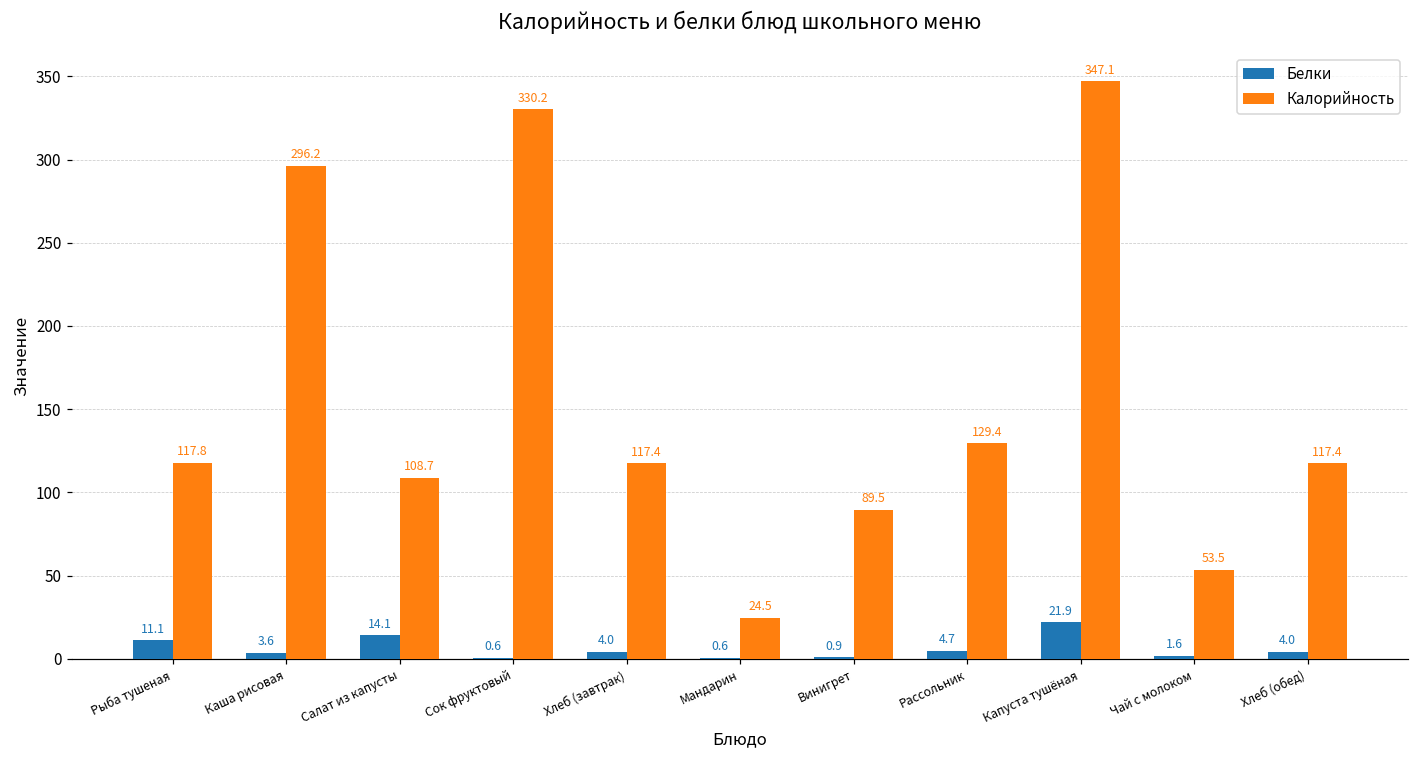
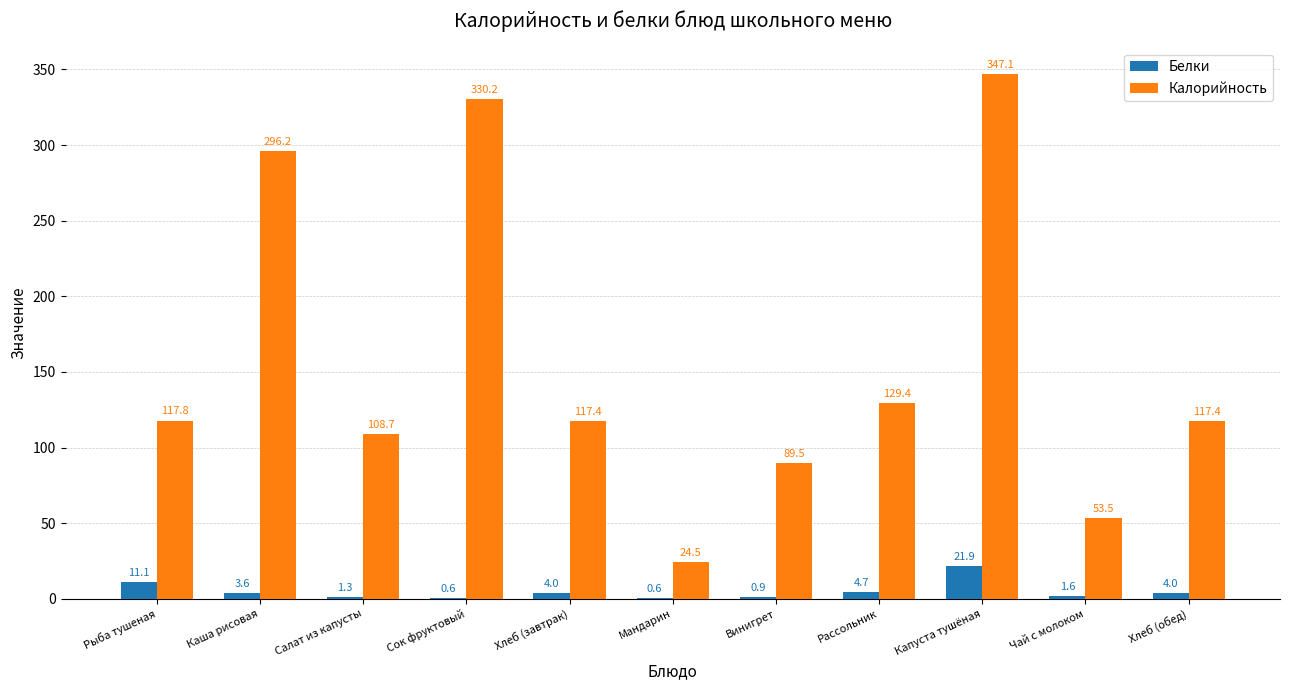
Белки, Салат из капусты: 14.1 -> 1.3
